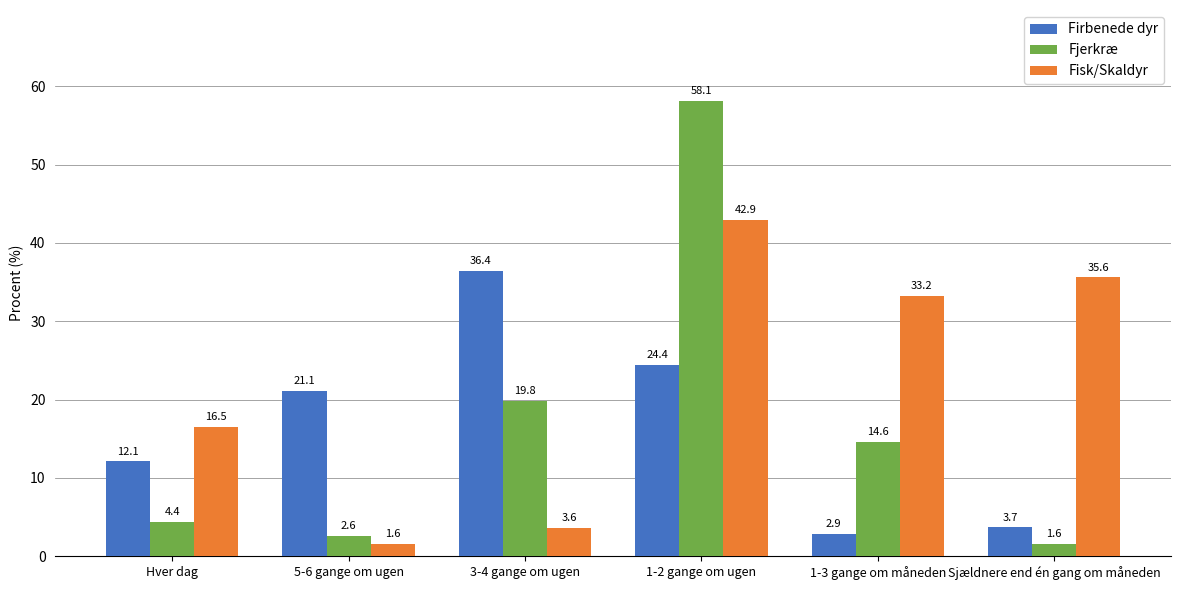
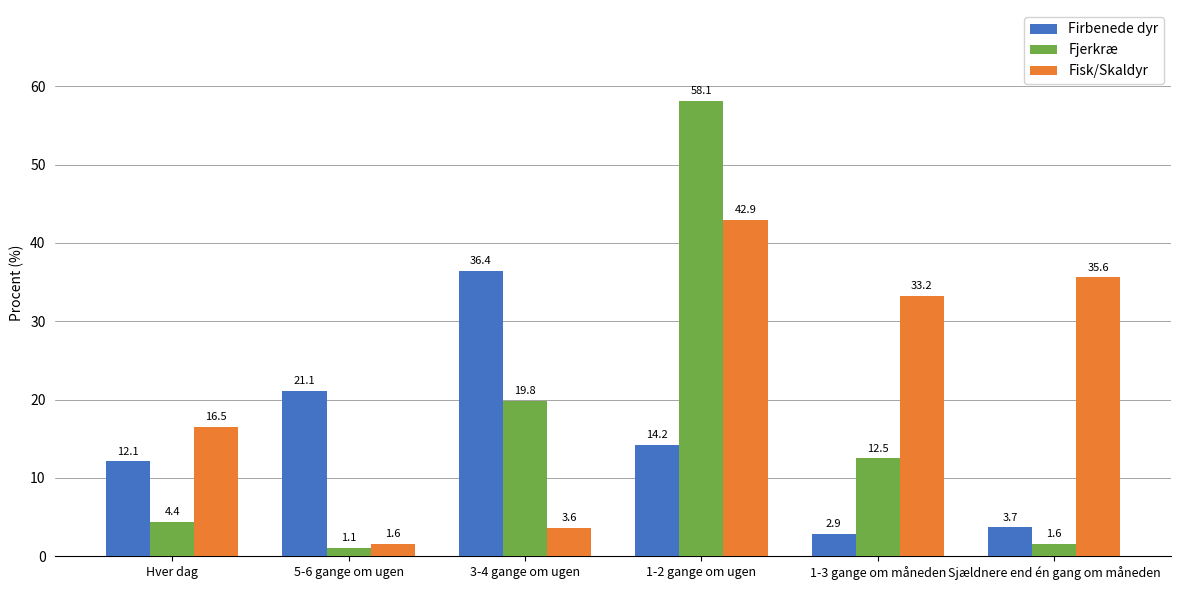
Fjerkræ, 5-6 gange om ugen: 2.6 -> 1.1
Firbenede dyr, 1-2 gange om ugen: 24.4 -> 14.2
Fjerkræ, 1-3 gange om måneden: 14.6 -> 12.5
